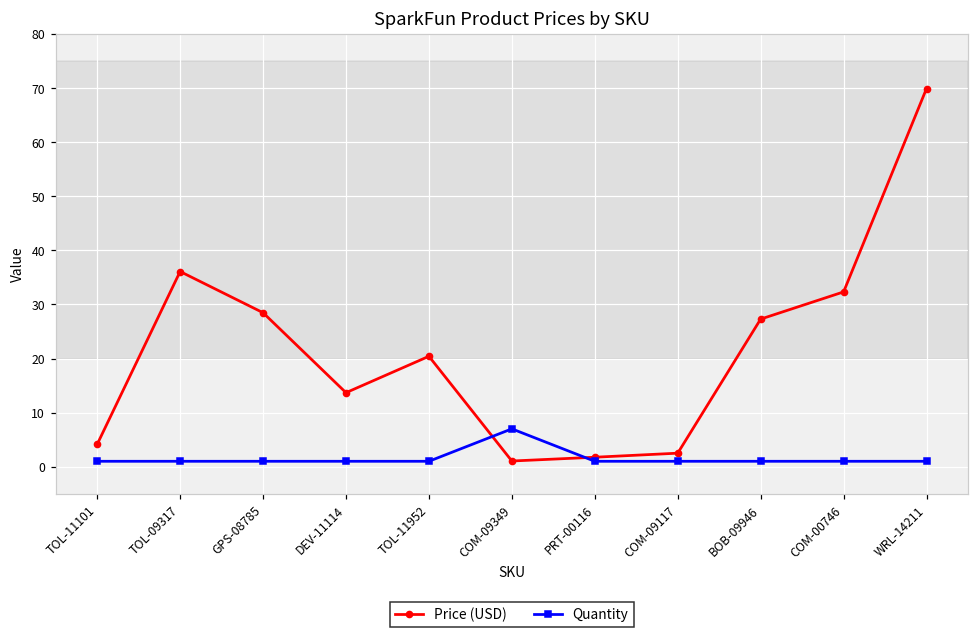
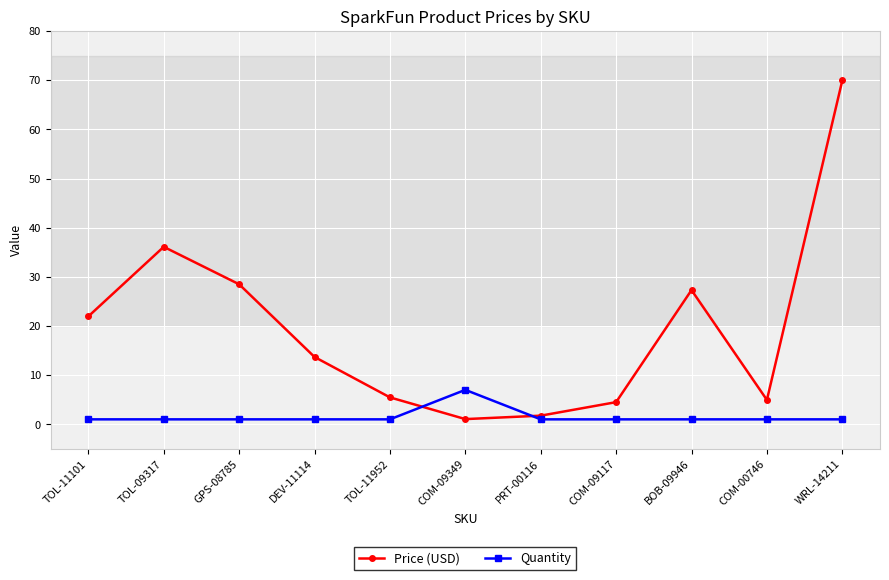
Price (USD), TOL-11101: 4 -> 22
Price (USD), TOL-11952: 20 -> 5
Price (USD), COM-09117: 3 -> 5
Price (USD), COM-00746: 32 -> 5
